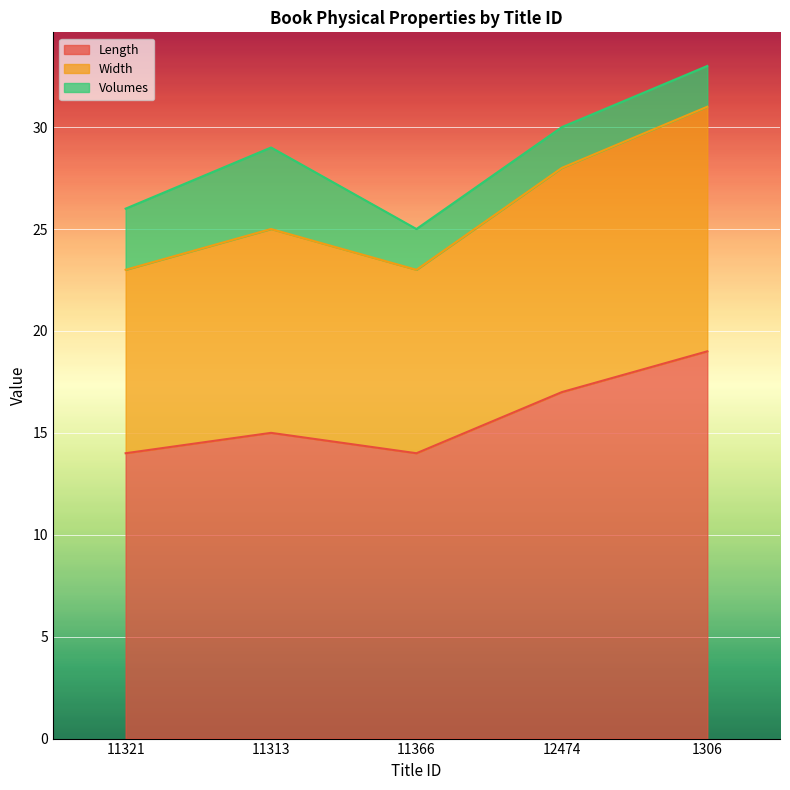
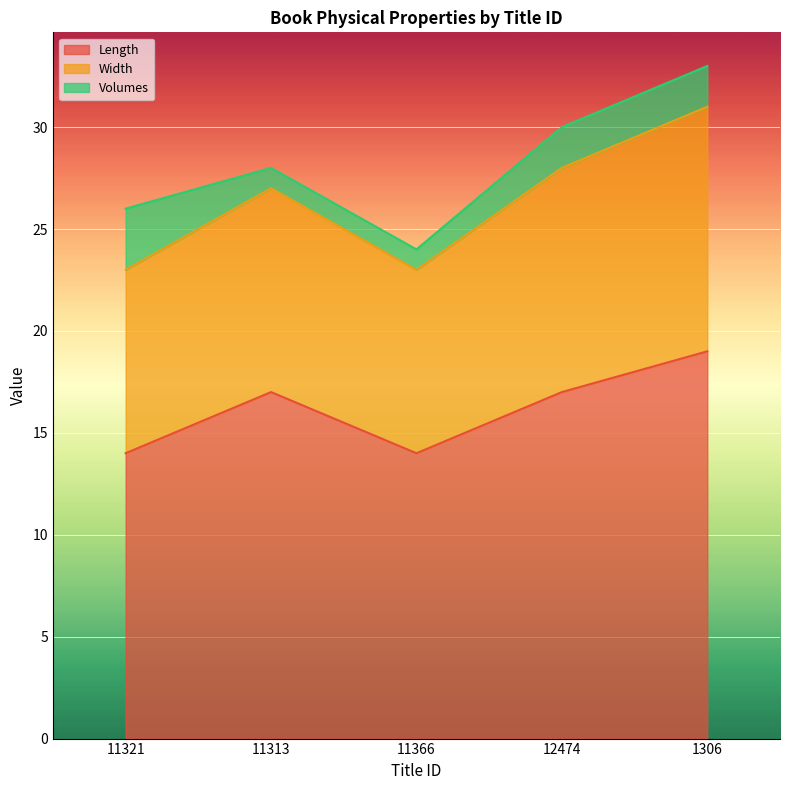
Length, 11313: 15 -> 17
Volumes, 11313: 4 -> 1
Volumes, 11366: 2 -> 1
